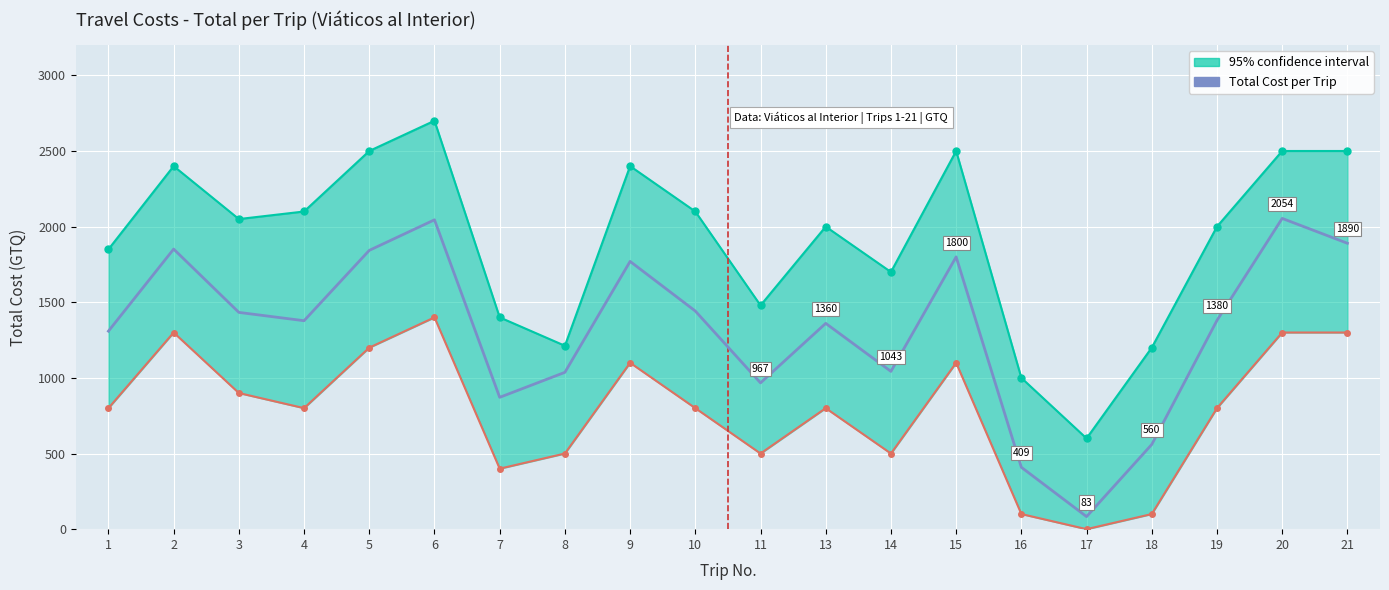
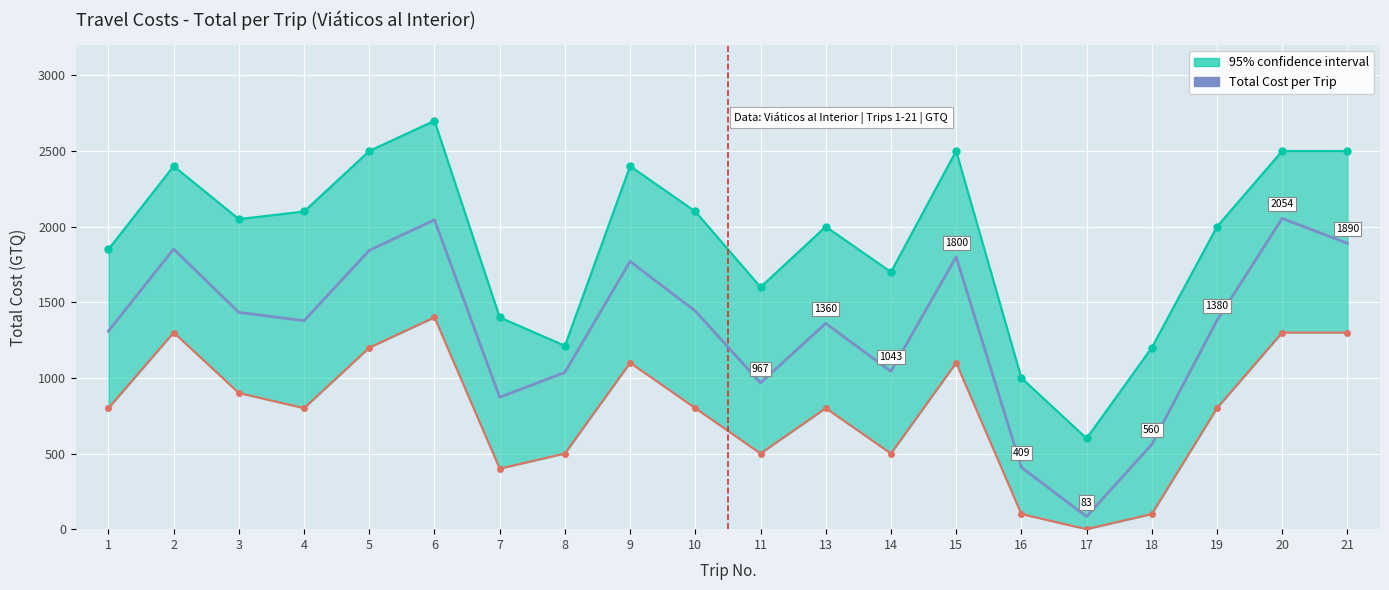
95% confidence interval, 11: 1480 -> 1600
